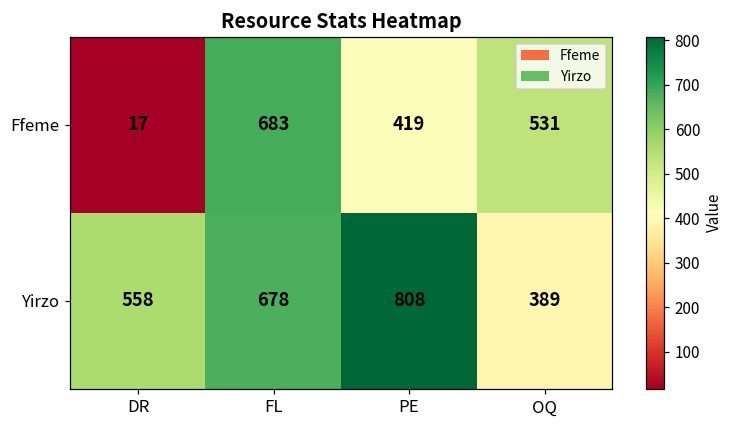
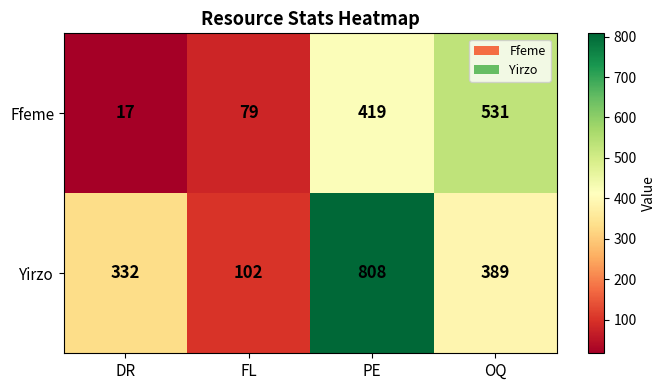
Ffeme, FL: 683 -> 79
Yirzo, DR: 558 -> 332
Yirzo, FL: 678 -> 102
